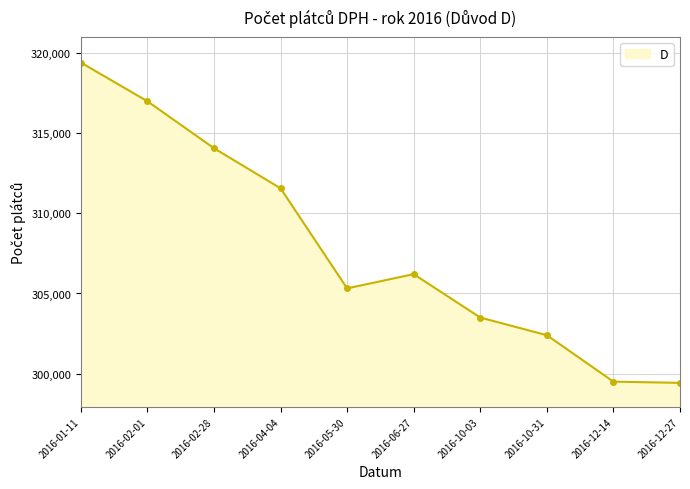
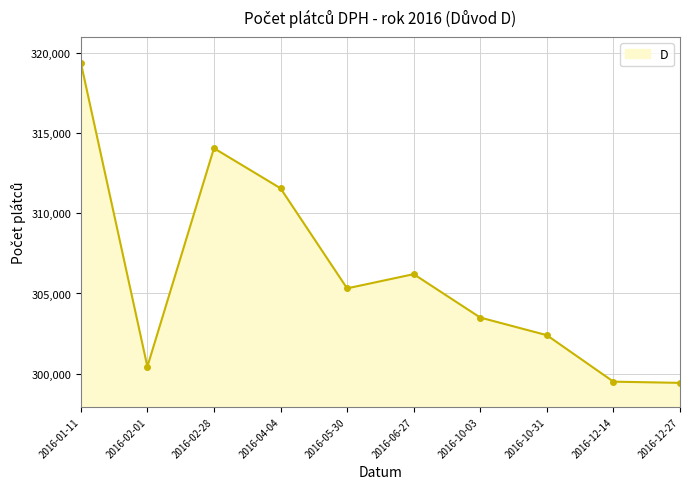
2016-02-01: 317,000 -> 300,400
